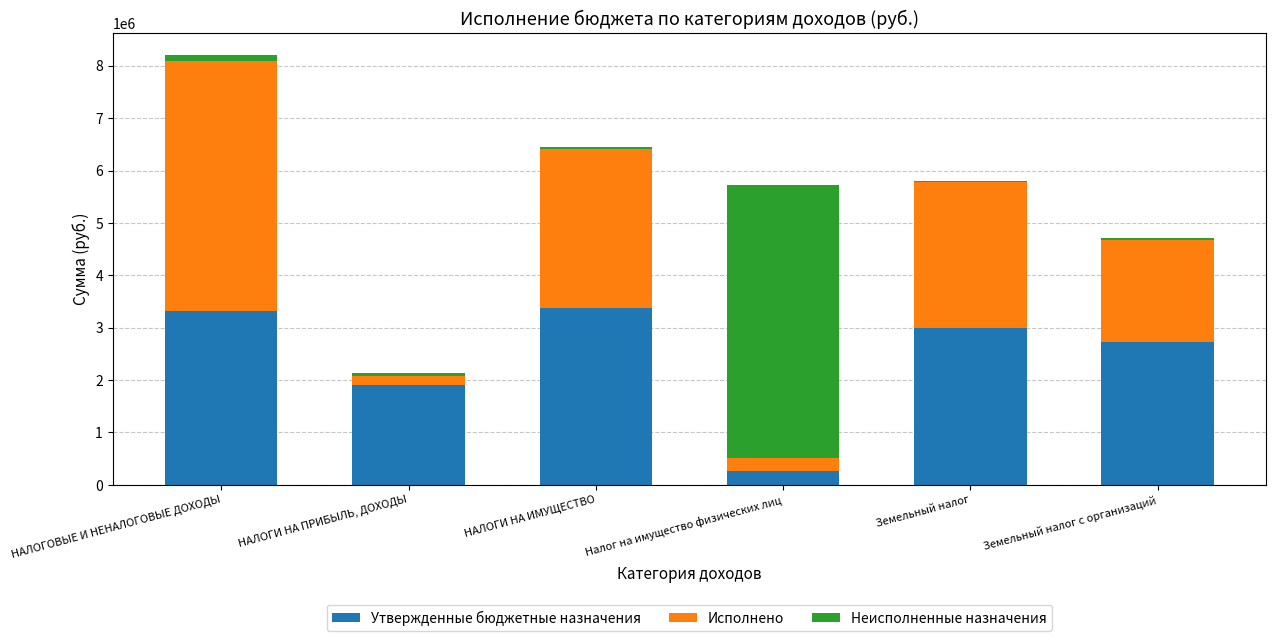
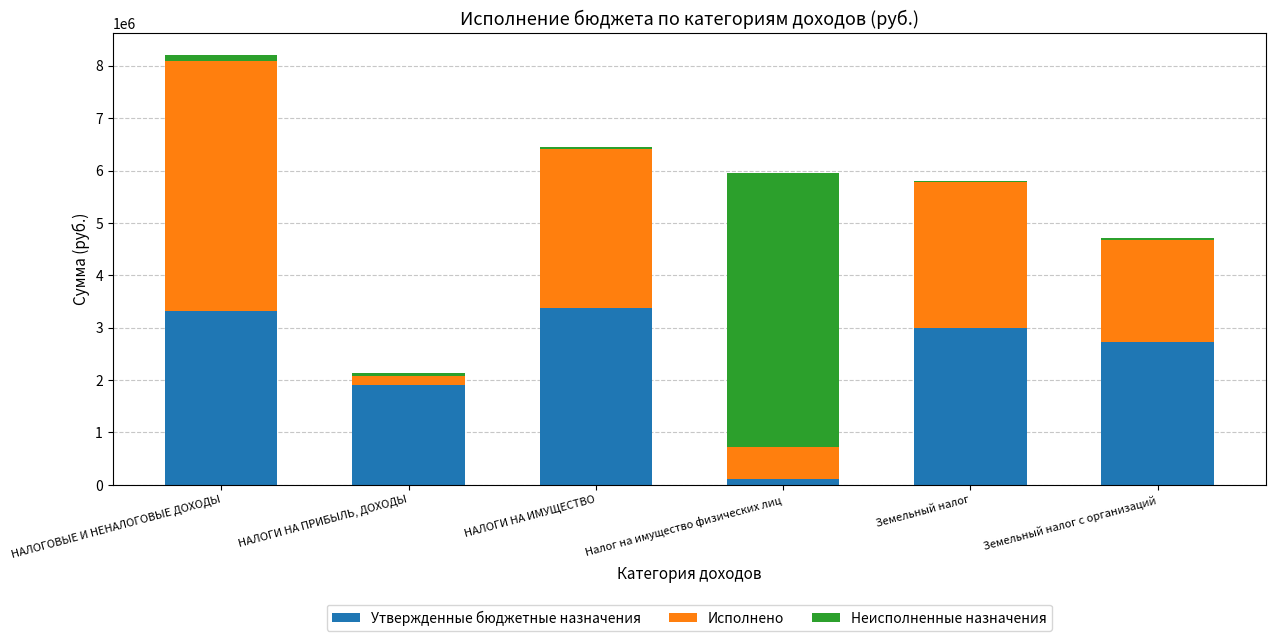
Утвержденные бюджетные назначения, Налог на имущество физических лиц: 300000 -> 100000
Исполнено, Налог на имущество физических лиц: 300000 -> 600000
